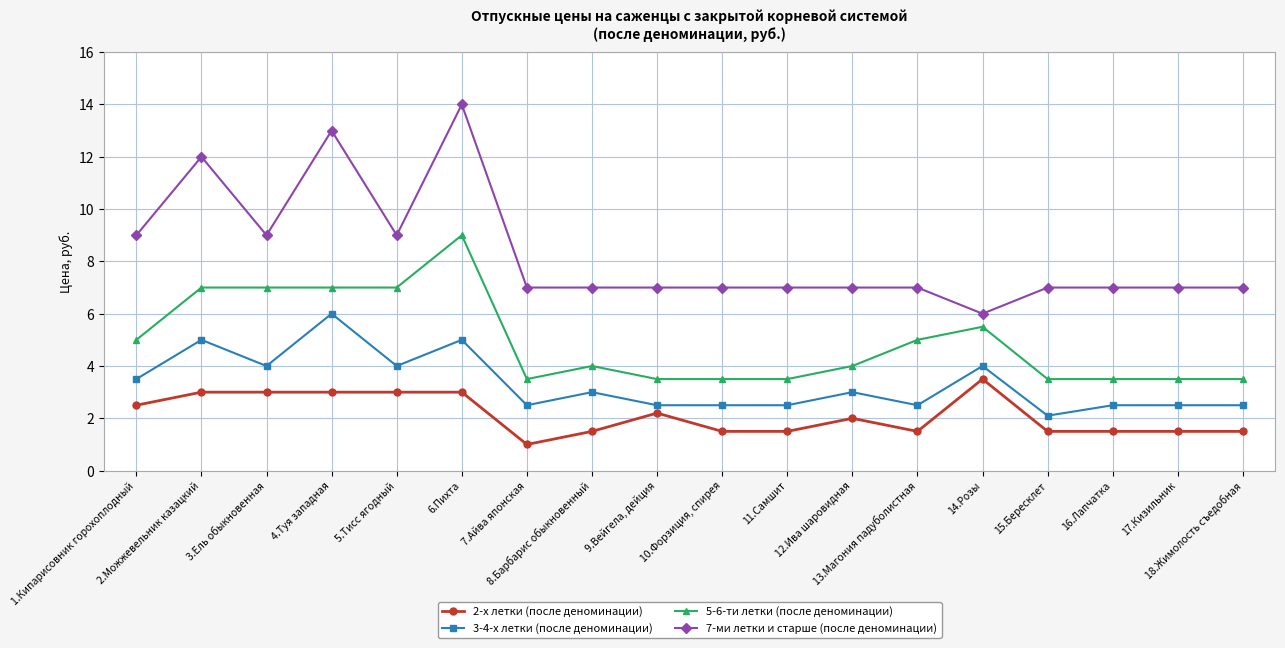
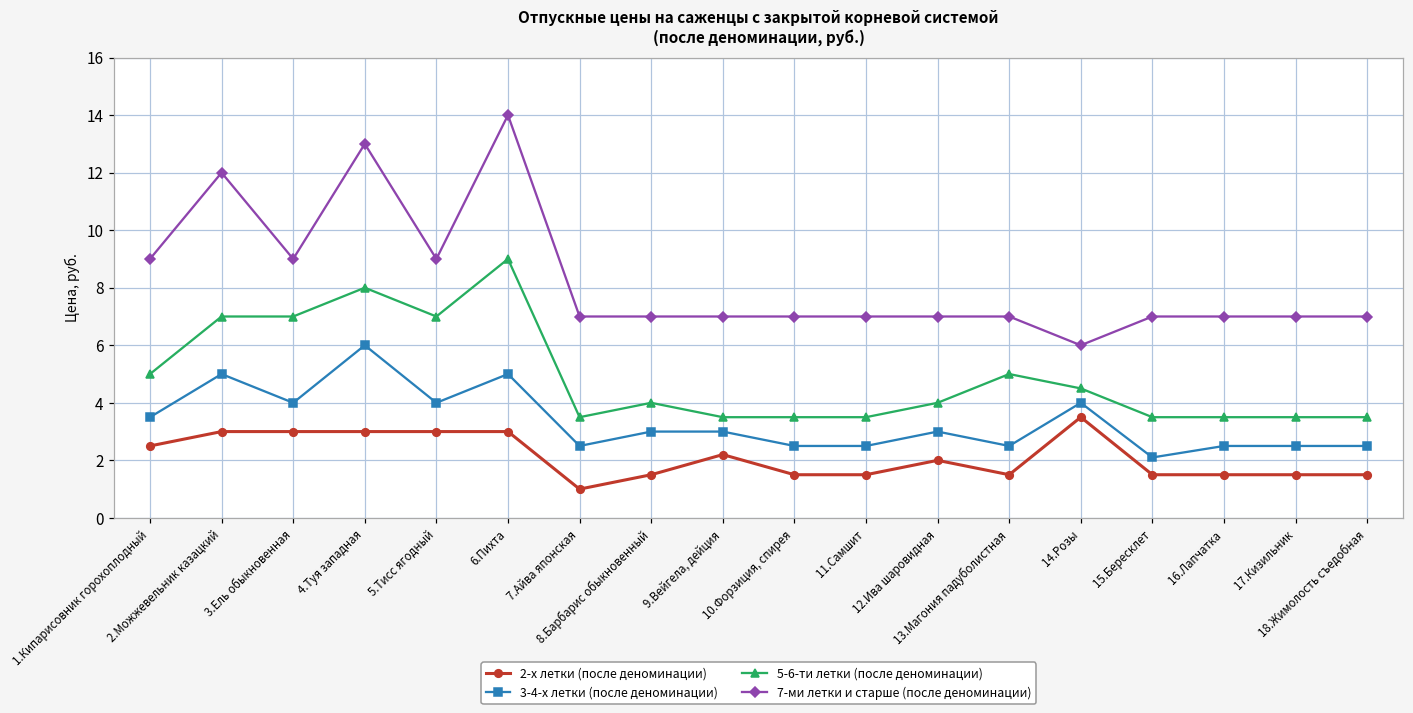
5-6-ти летки (после деноминации), 4.Туя западная: 7 -> 8
3-4-х летки (после деноминации), 9.Вейгела, дейция: 2.5 -> 3.0
5-6-ти летки (после деноминации), 14.Розы: 5.5 -> 4.5
